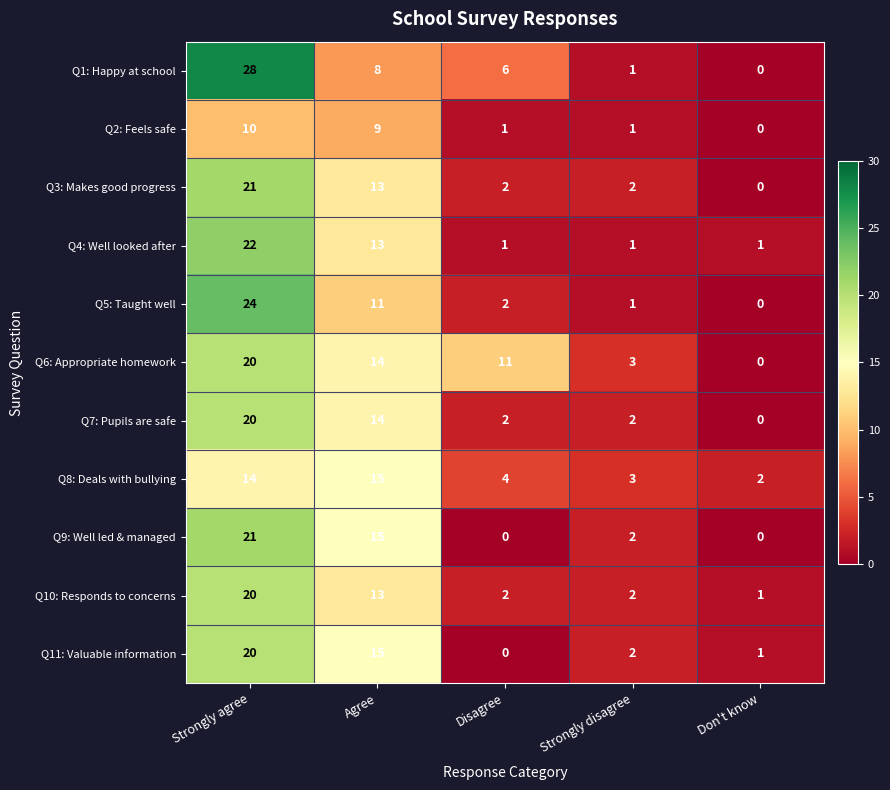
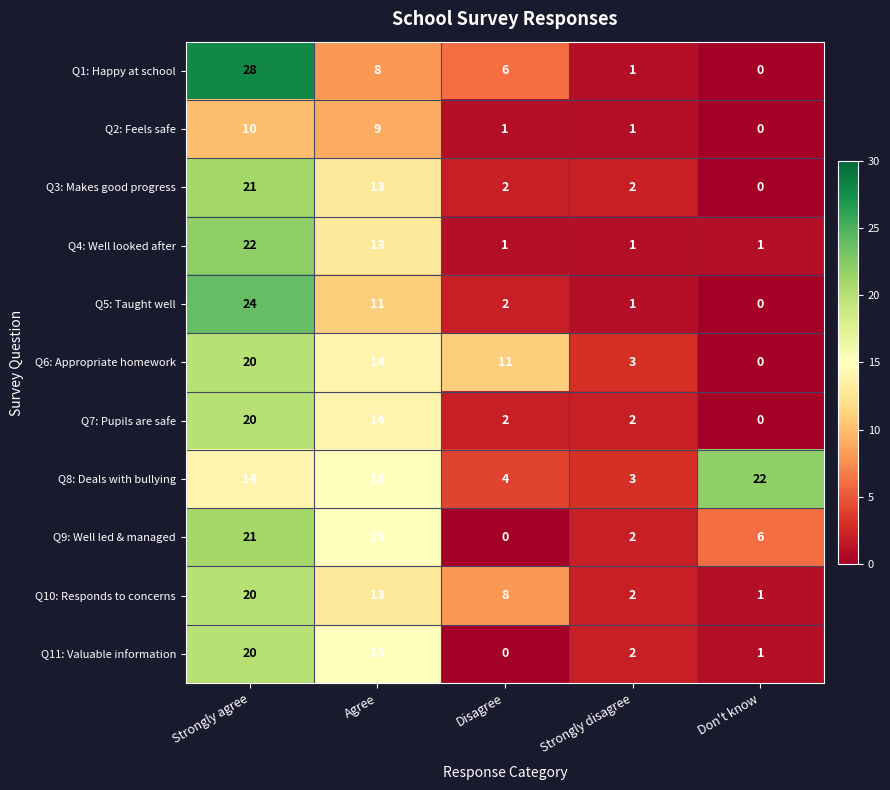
Q8: Deals with bullying, Don't know: 2 -> 22
Q9: Well led & managed, Don't know: 0 -> 6
Q10: Responds to concerns, Disagree: 2 -> 8
